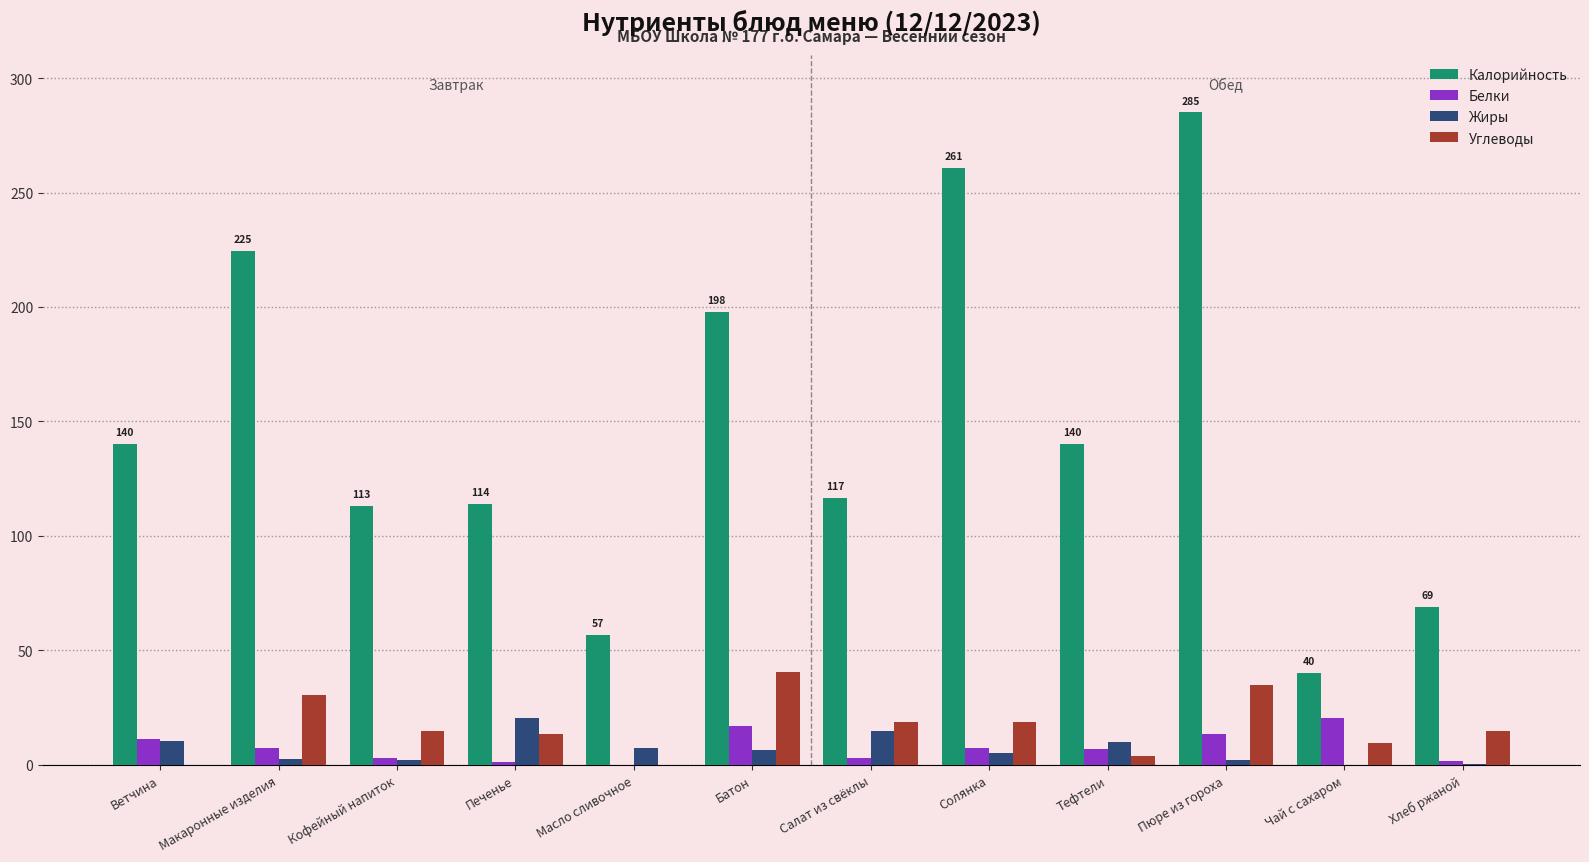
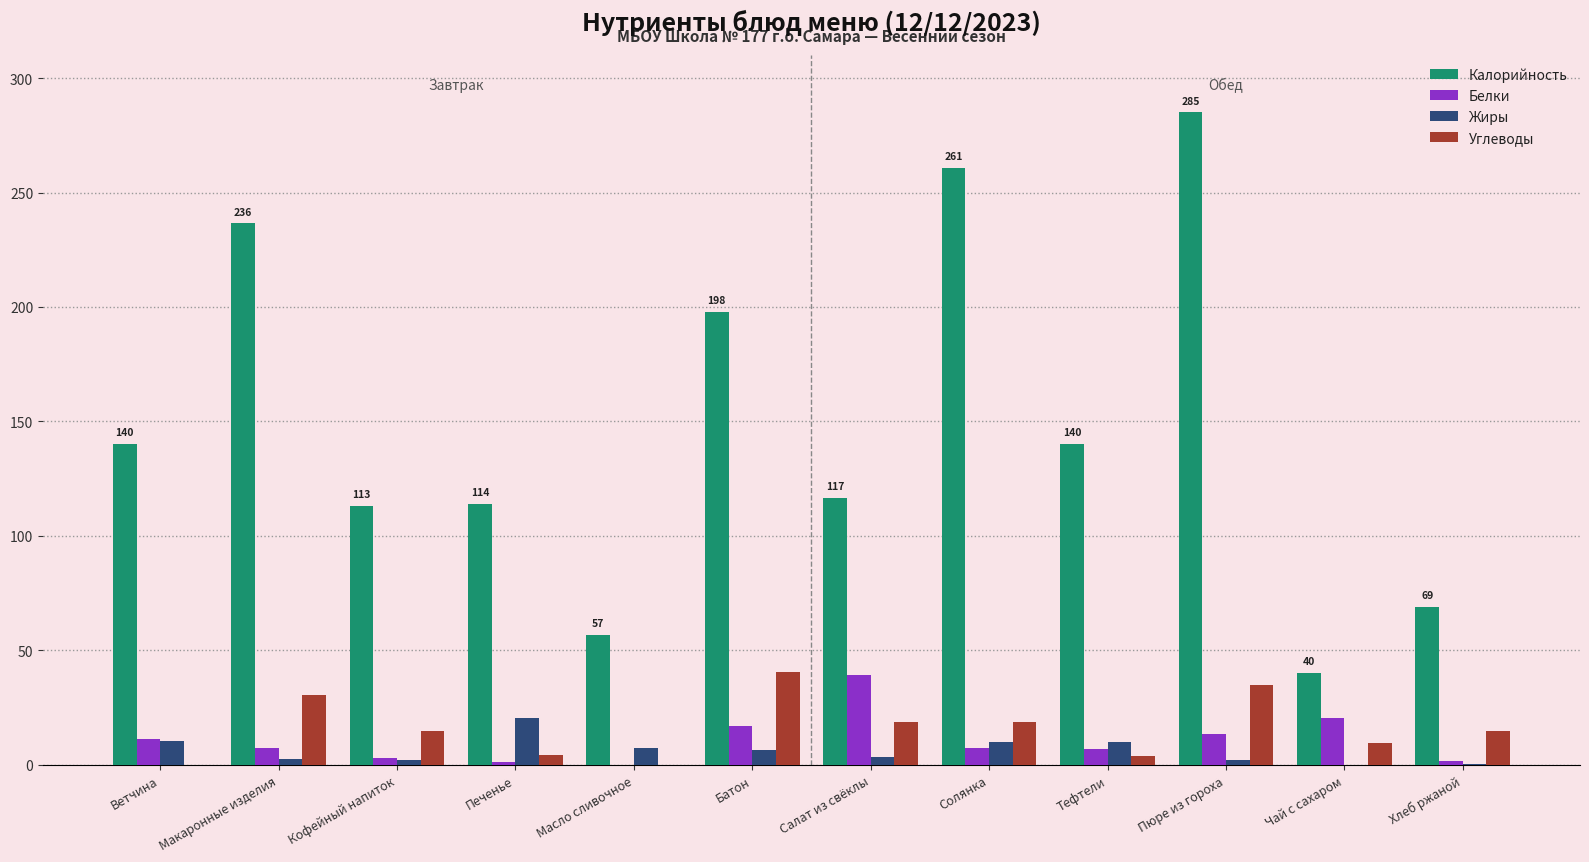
Калорийность, Макаронные изделия: 225 -> 236
Углеводы, Печенье: 14 -> 4
Белки, Салат из свёклы: 3 -> 39
Жиры, Салат из свёклы: 15 -> 3
Жиры, Солянка: 5 -> 10
